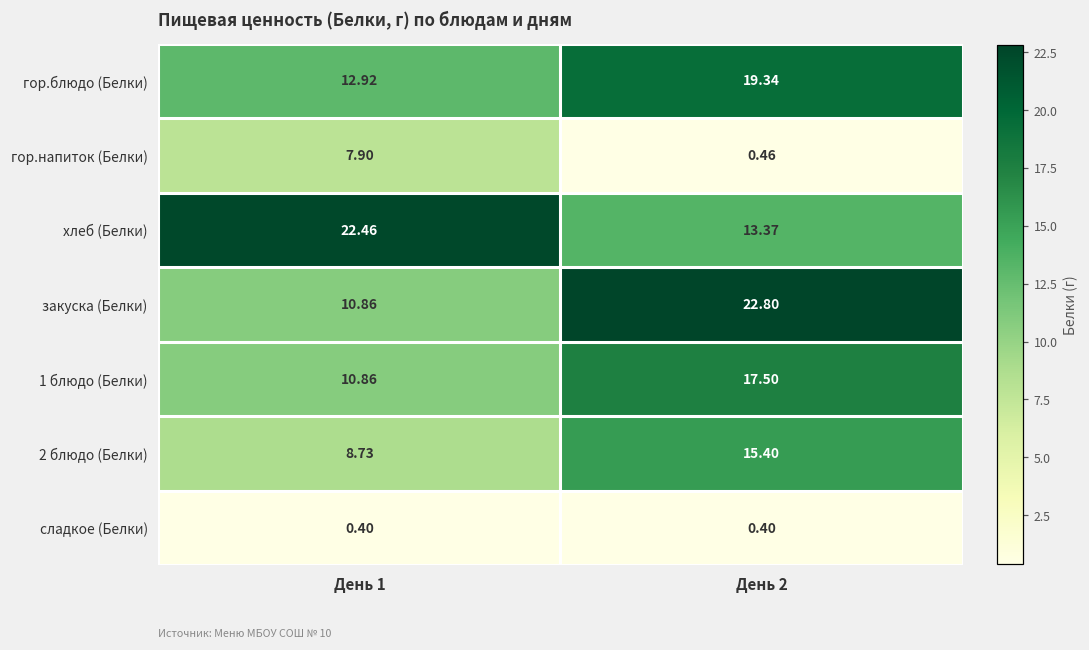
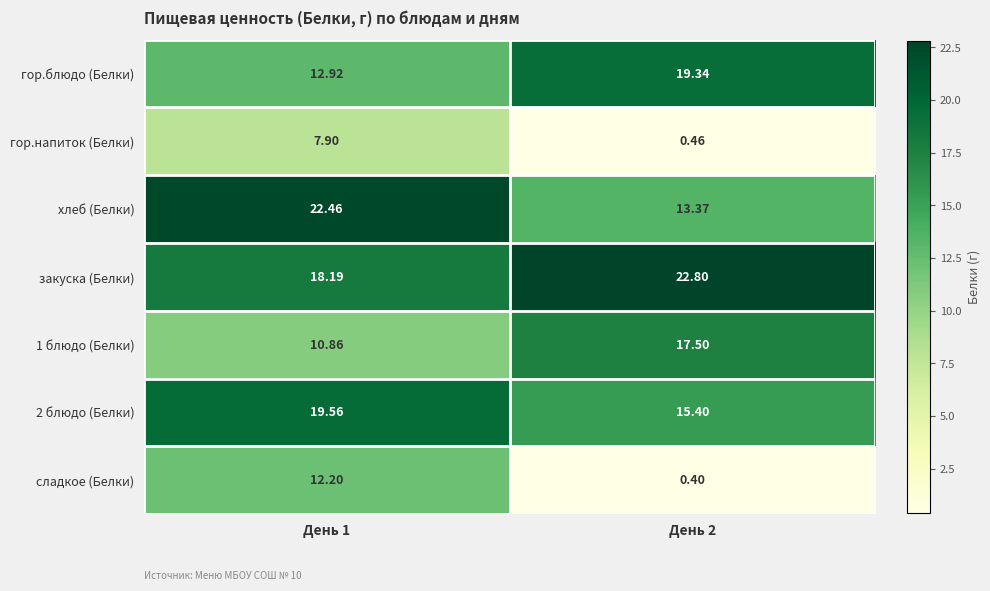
закуска (Белки), День 1: 10.86 -> 18.19
2 блюдо (Белки), День 1: 8.73 -> 19.56
сладкое (Белки), День 1: 0.40 -> 12.20
